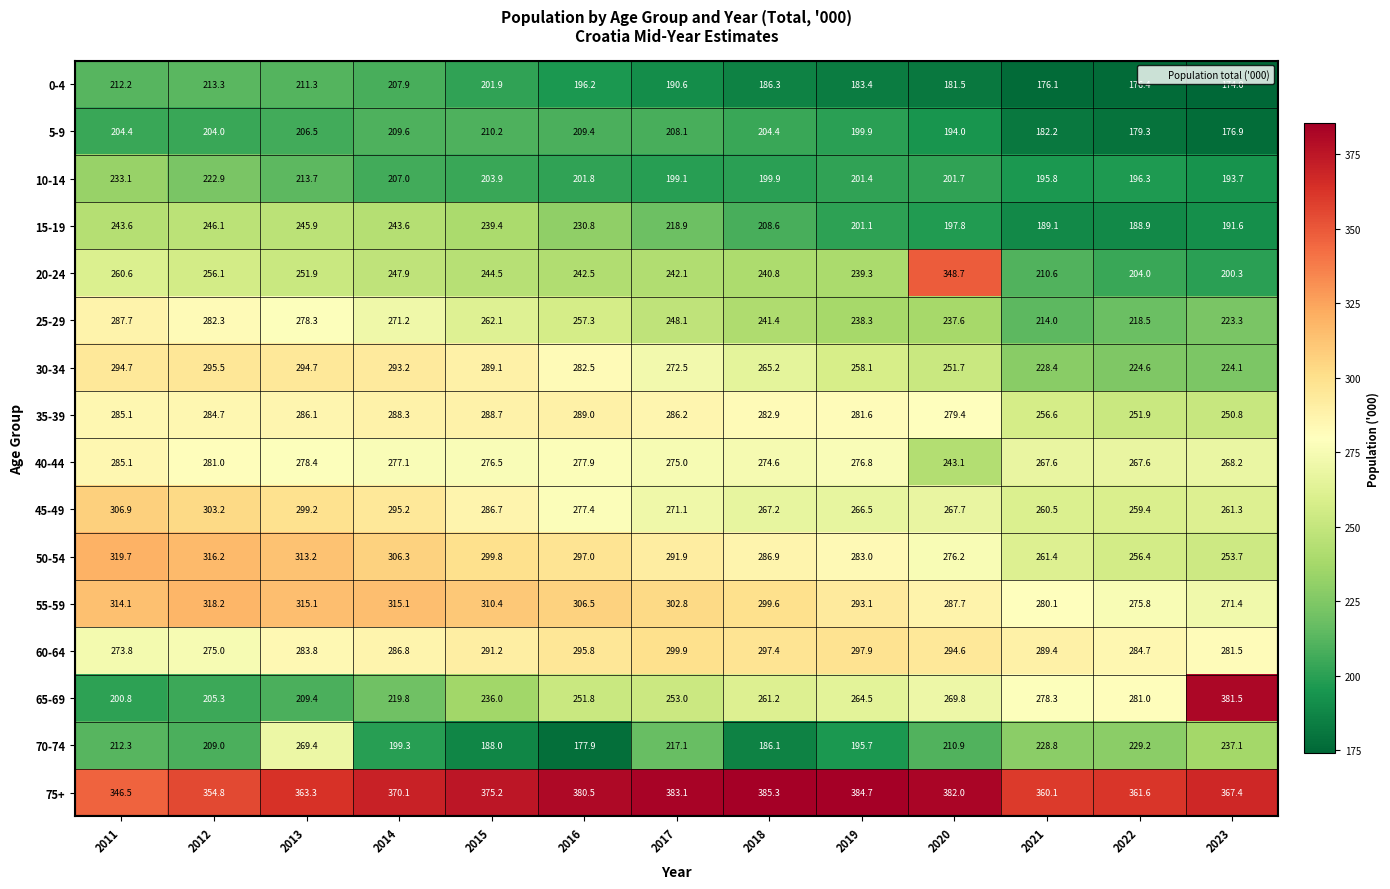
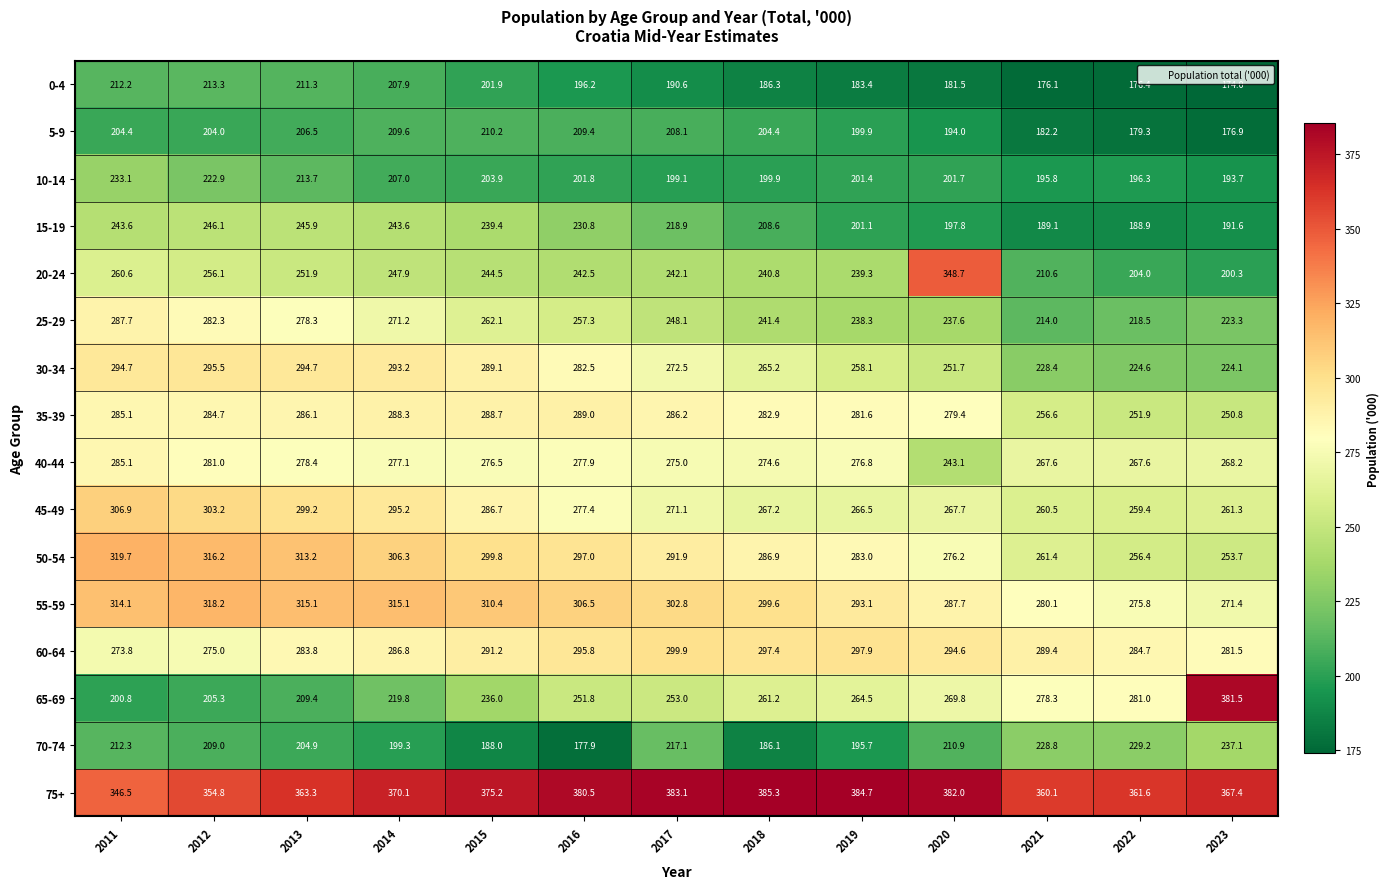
70-74, 2013: 269.4 -> 204.9
